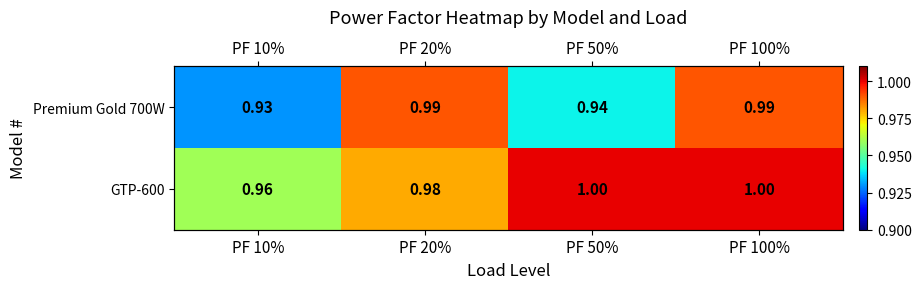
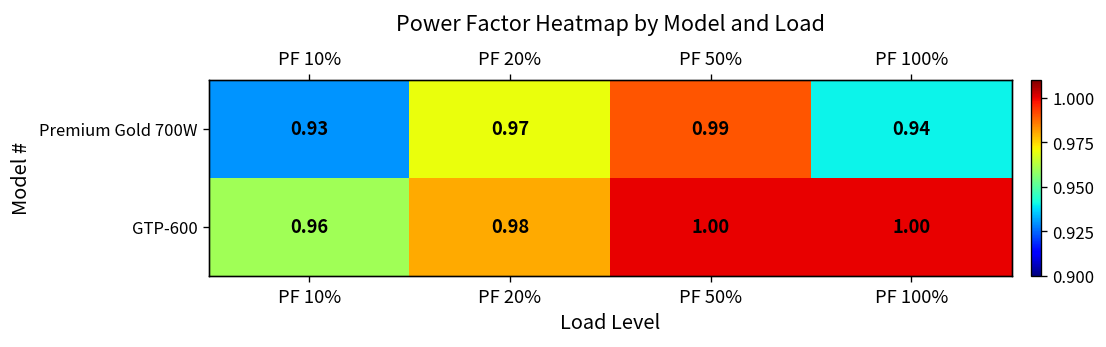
Premium Gold 700W, PF 20%: 0.99 -> 0.97
Premium Gold 700W, PF 50%: 0.94 -> 0.99
Premium Gold 700W, PF 100%: 0.99 -> 0.94
